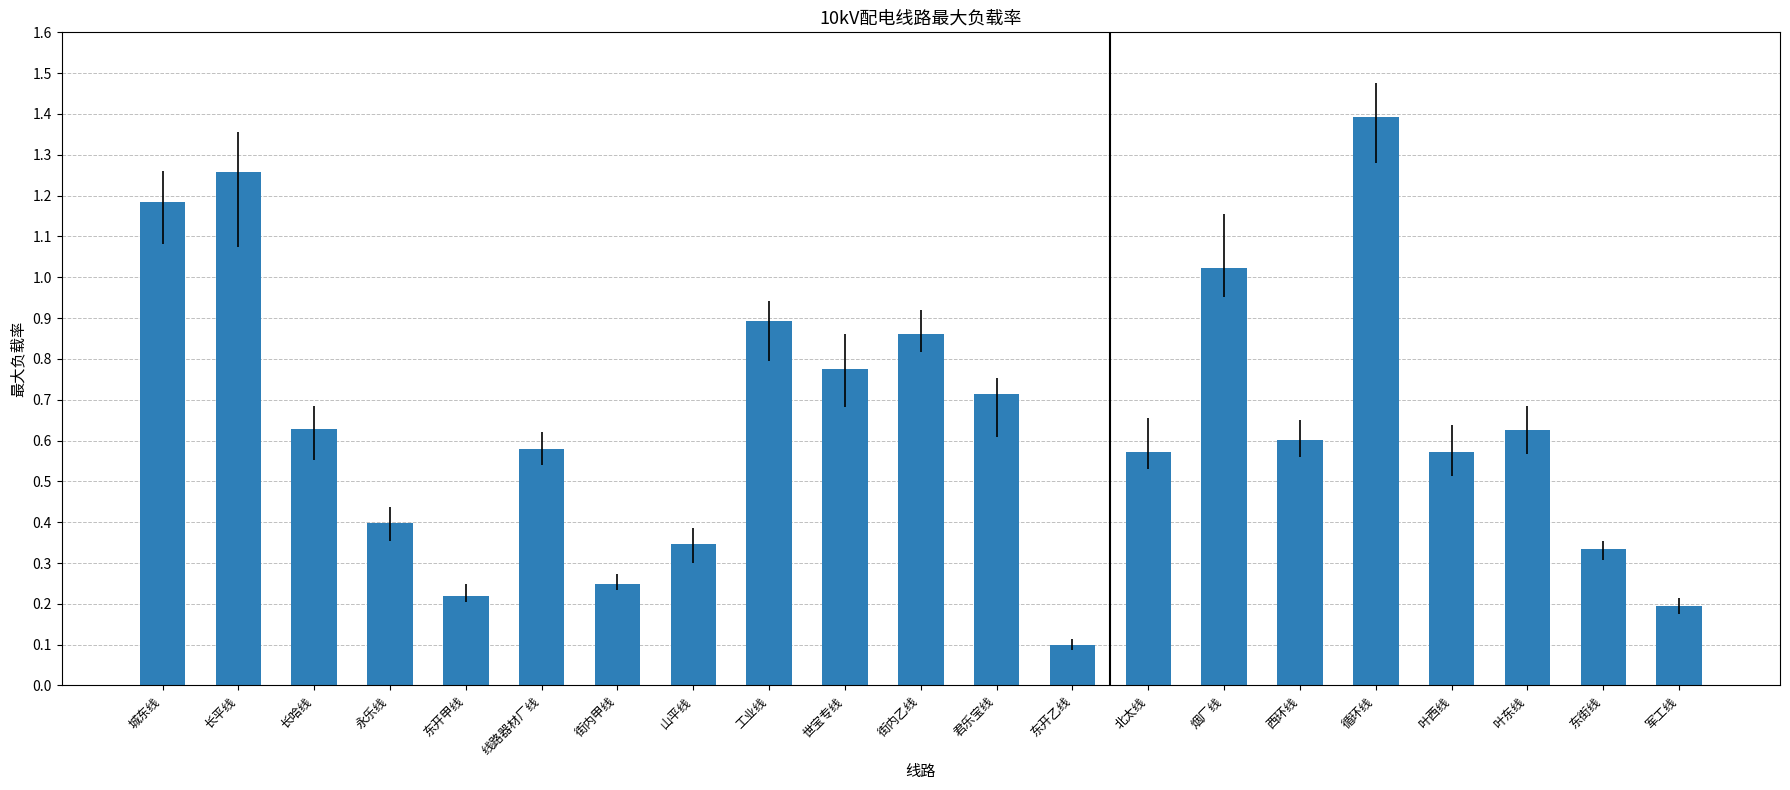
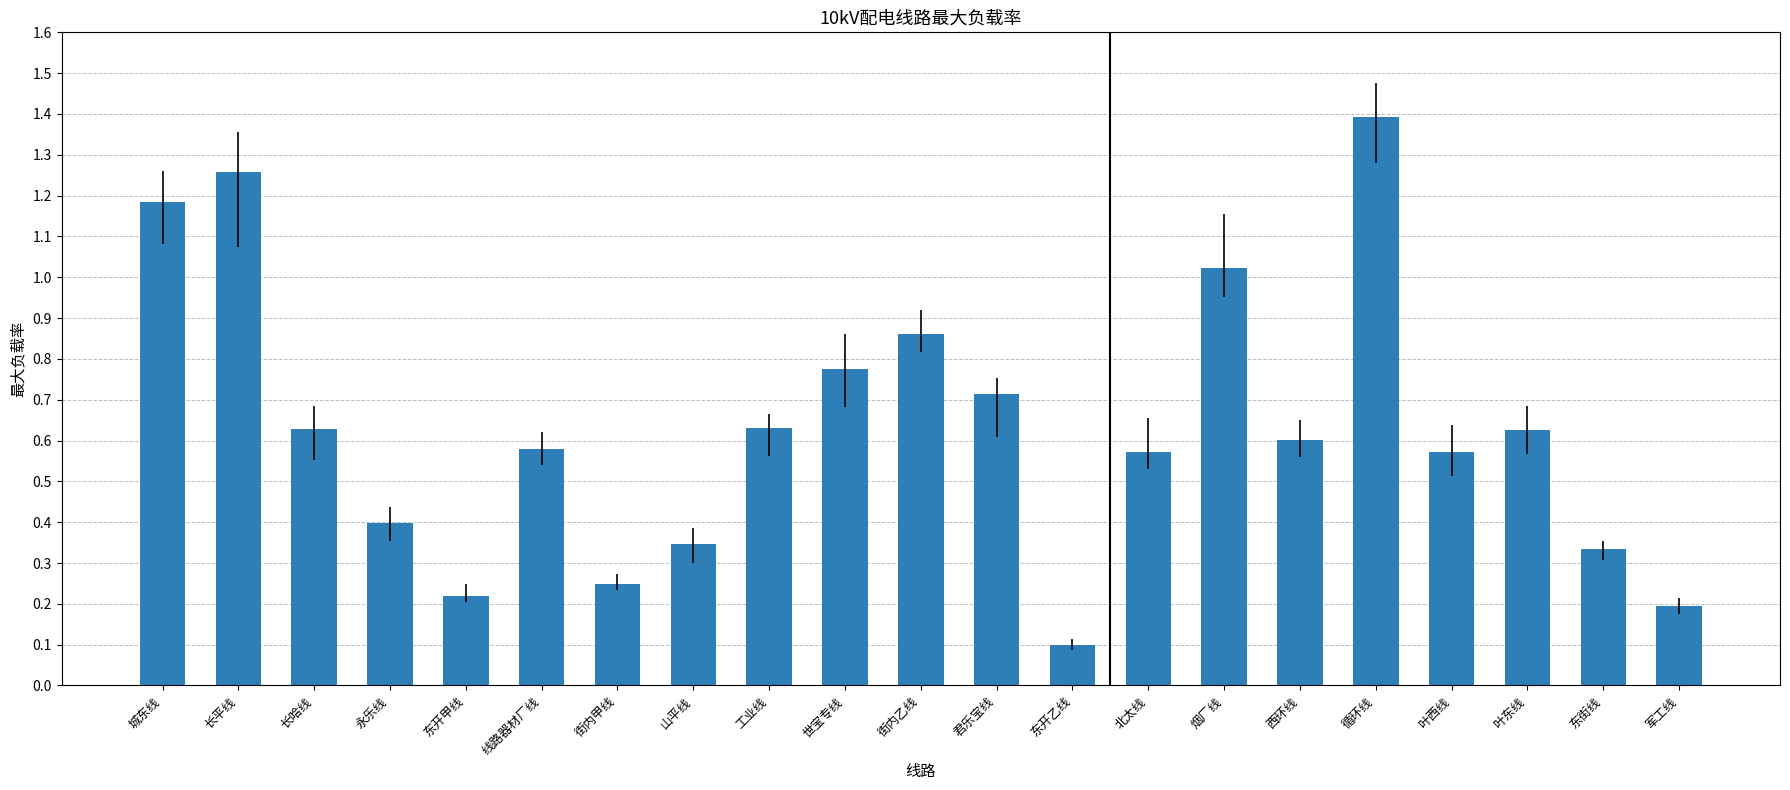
工业线: 0.89 -> 0.63
